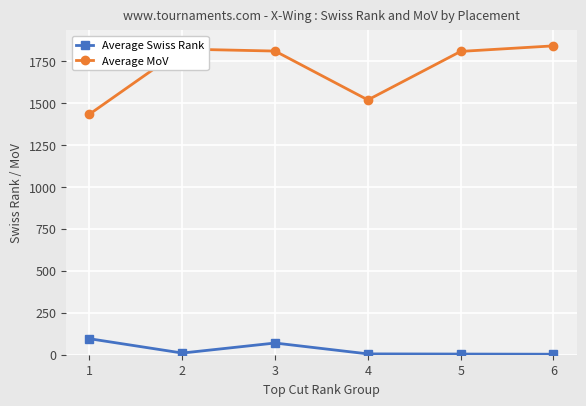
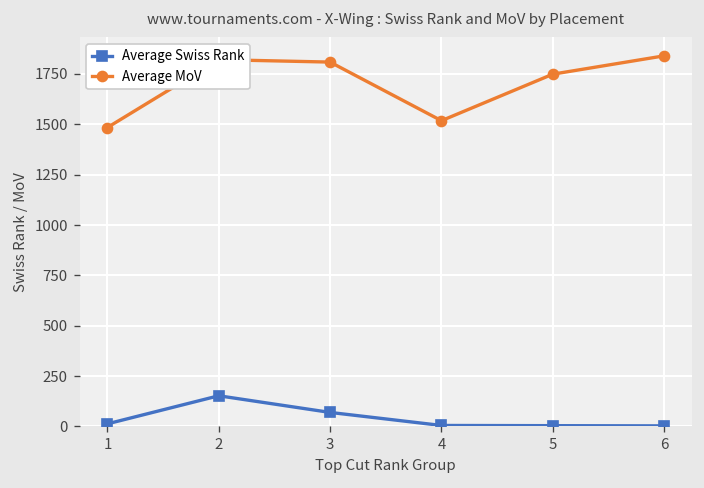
Average Swiss Rank, 1: 100 -> 10
Average MoV, 1: 1430 -> 1480
Average Swiss Rank, 2: 10 -> 150
Average MoV, 5: 1810 -> 1750
